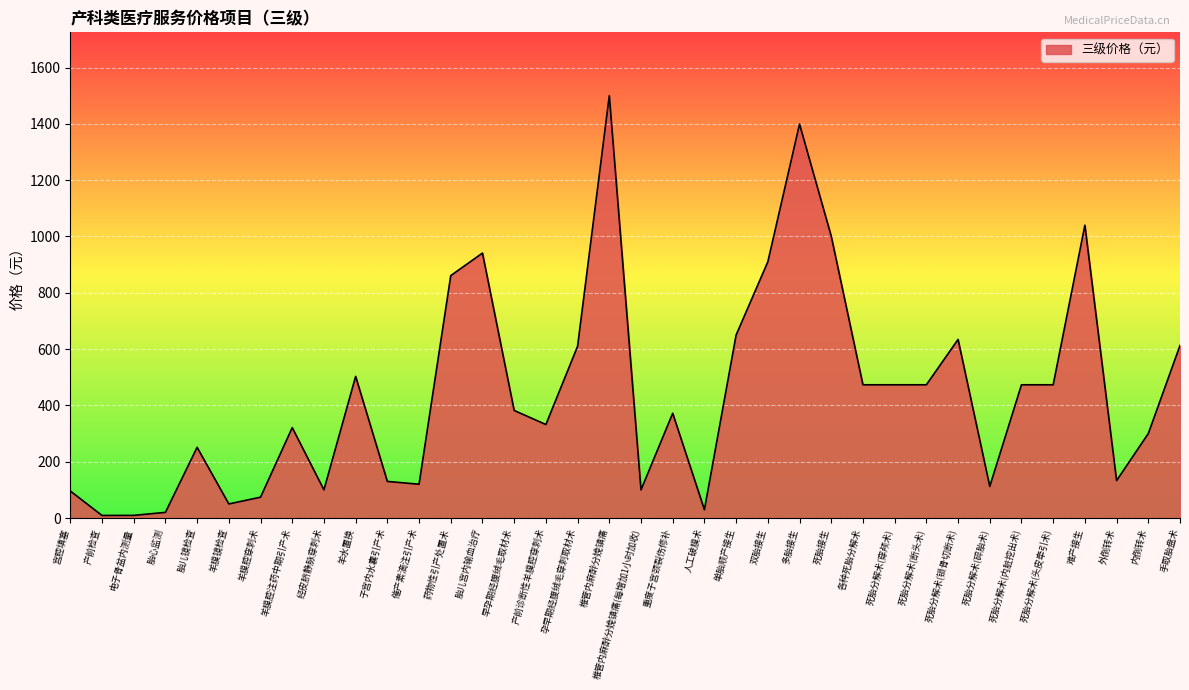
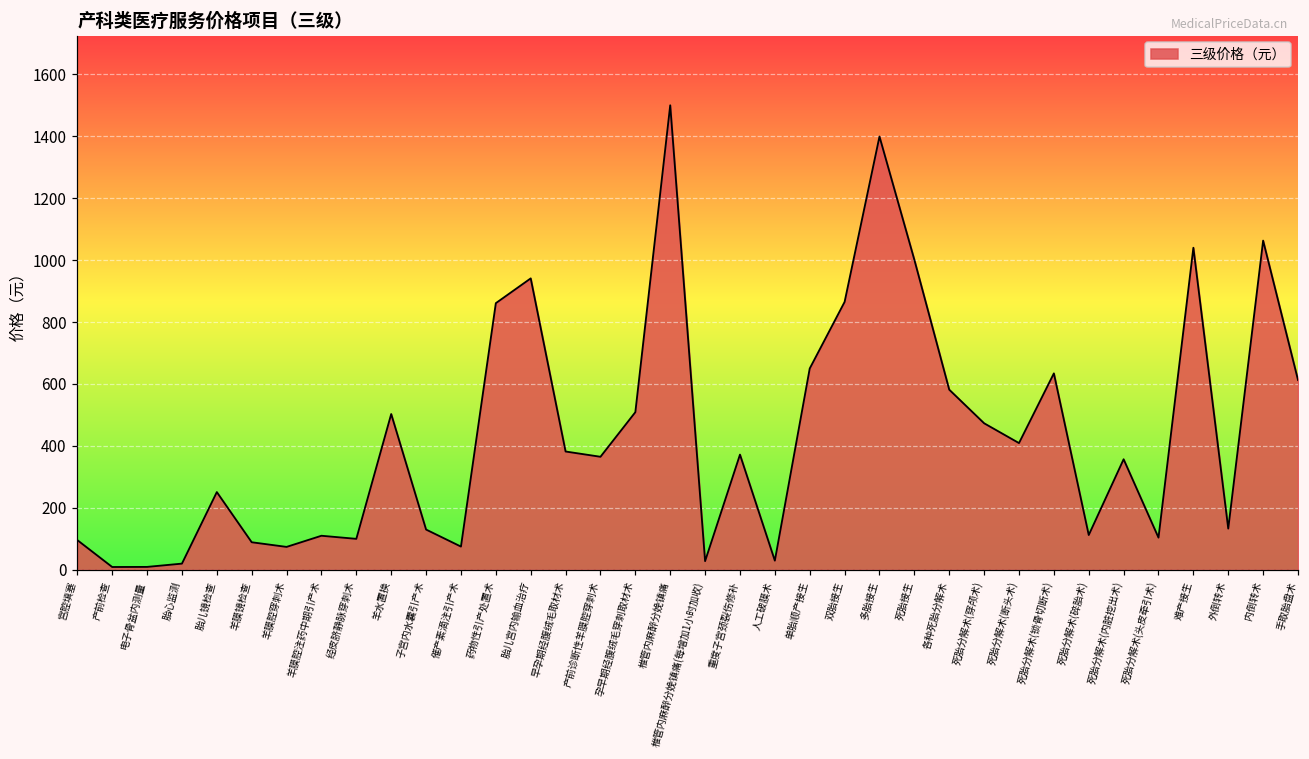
羊膜镜检查: 50 -> 90
羊膜腔注药中期引产术: 320 -> 110
催产素滴注引产术: 120 -> 80
产前诊断性羊膜腔穿刺术: 330 -> 370
孕早期经腹绒毛穿刺取材术: 610 -> 510
椎管内麻醉分娩镇痛(每增加1小时加收): 100 -> 30
双胎接生: 910 -> 870
各种死胎分解术: 470 -> 580
死胎分解术(断头术): 470 -> 410
死胎分解术(内脏挖出术): 470 -> 360
死胎分解术(头皮牵引术): 470 -> 100
内倒转术: 300 -> 1060
